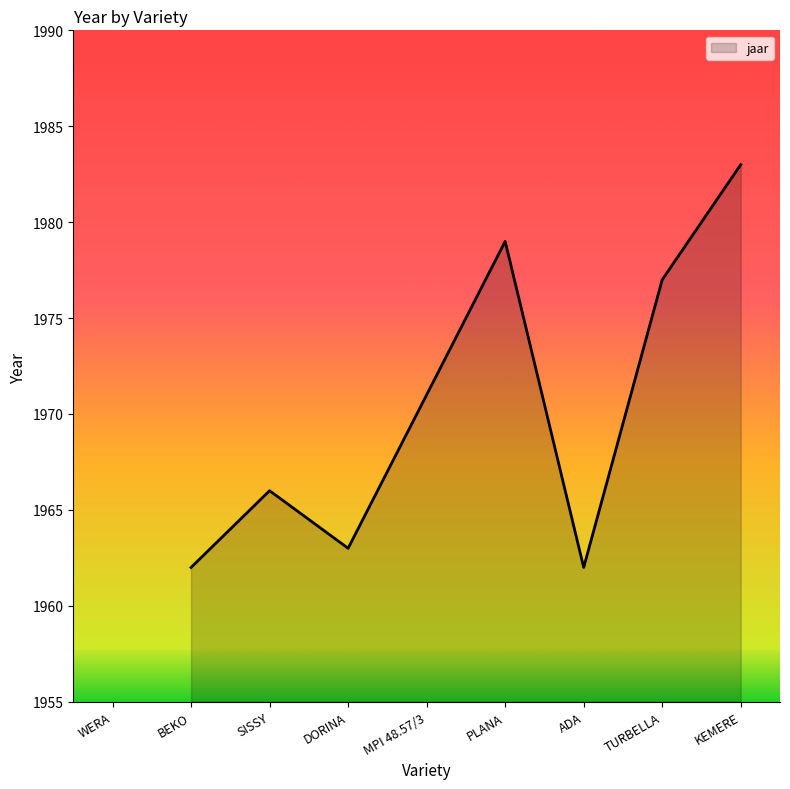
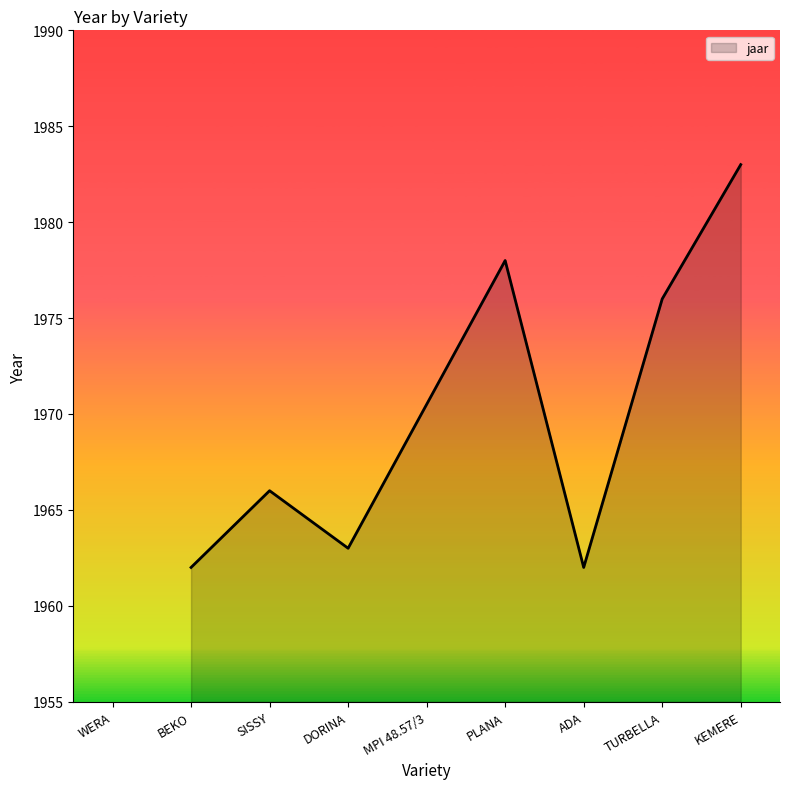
PLANA: 1979 -> 1978
TURBELLA: 1977 -> 1976
